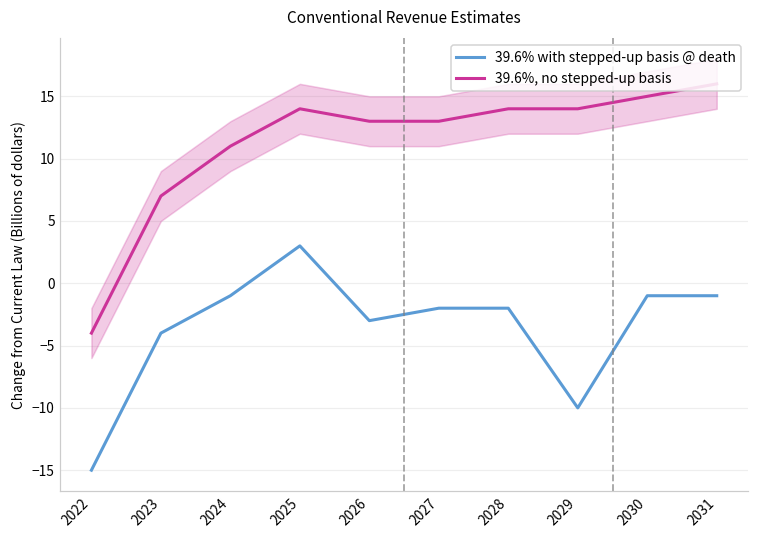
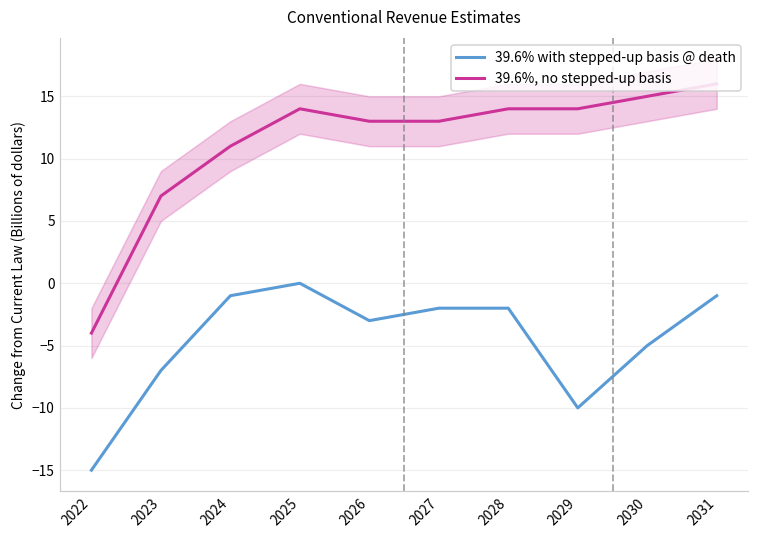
39.6% with stepped-up basis @ death, 2023: -4 -> -7
39.6% with stepped-up basis @ death, 2025: 3 -> 0
39.6% with stepped-up basis @ death, 2030: -1 -> -5
